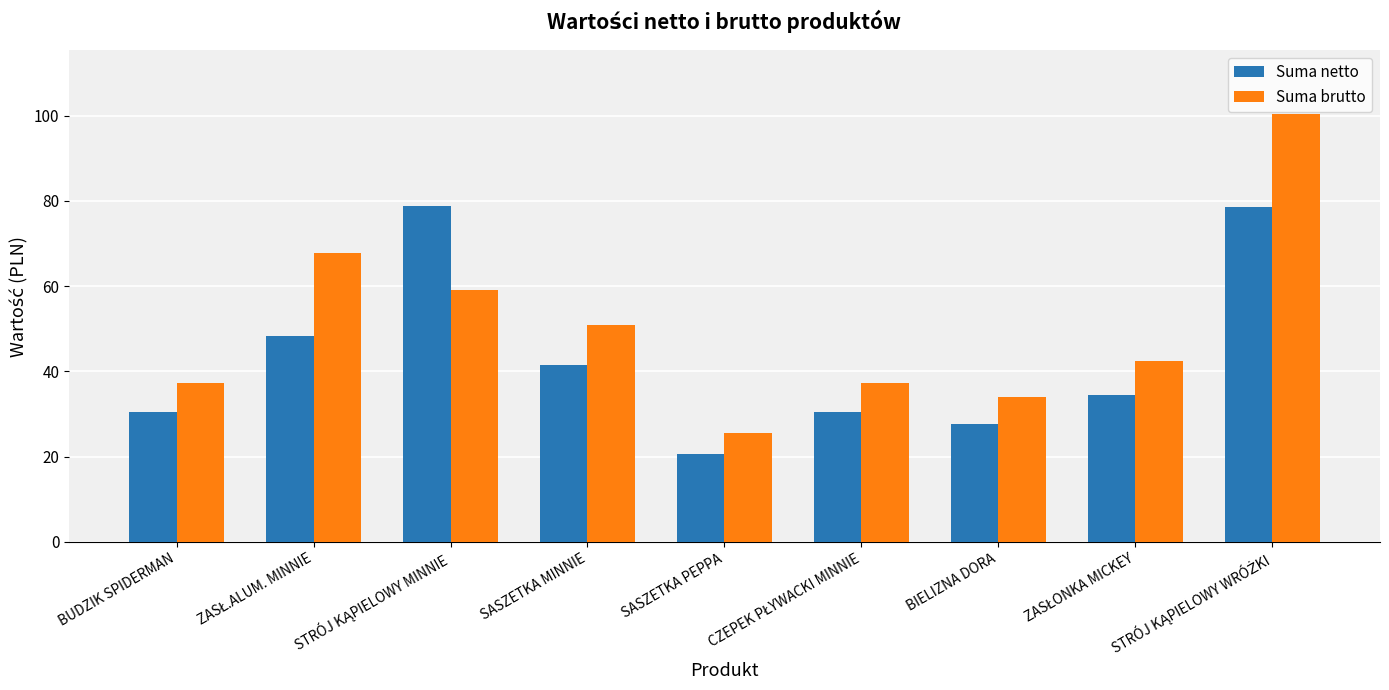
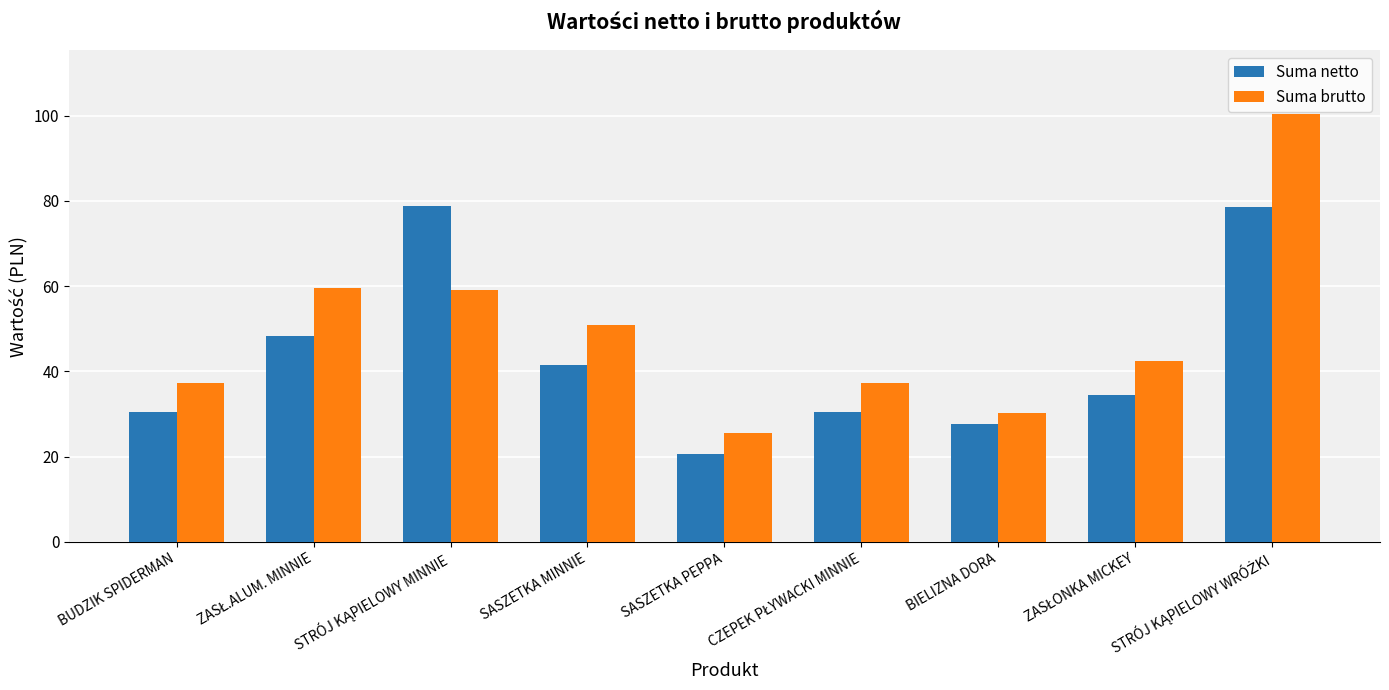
Suma brutto, ZASŁ.ALUM. MINNIE: 68 -> 60
Suma brutto, BIELIZNA DORA: 34 -> 30
